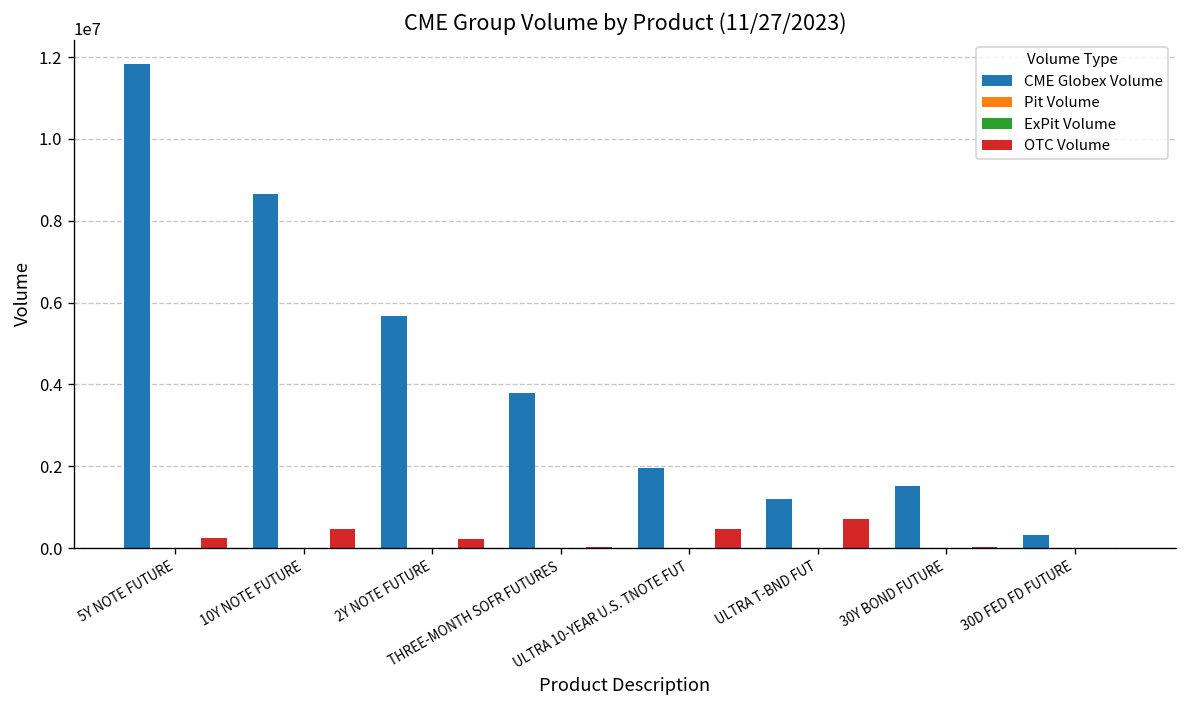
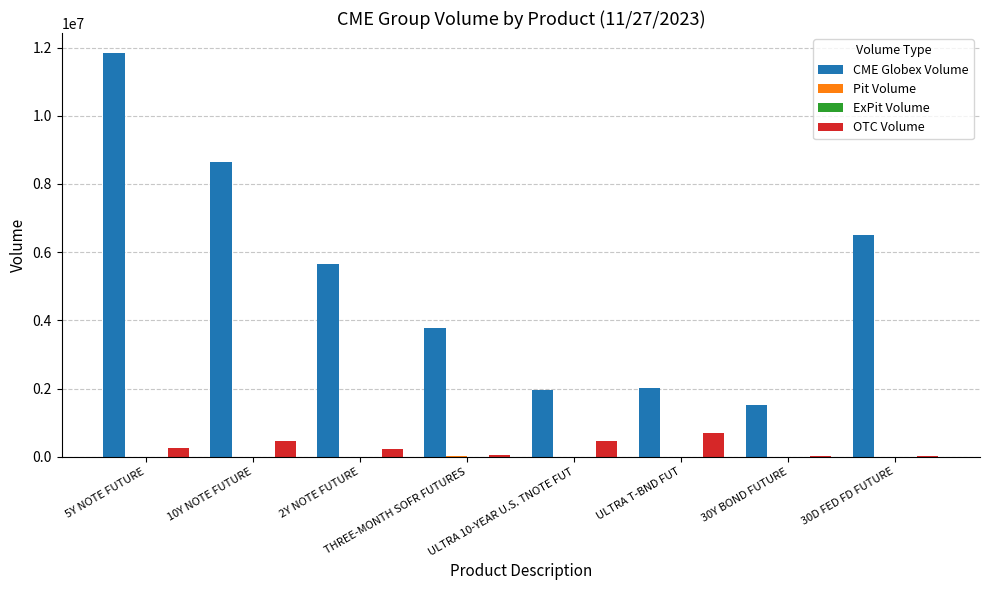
CME Globex Volume, ULTRA T-BND FUT: 1200000 -> 2000000
CME Globex Volume, 30D FED FD FUTURE: 300000 -> 6500000
